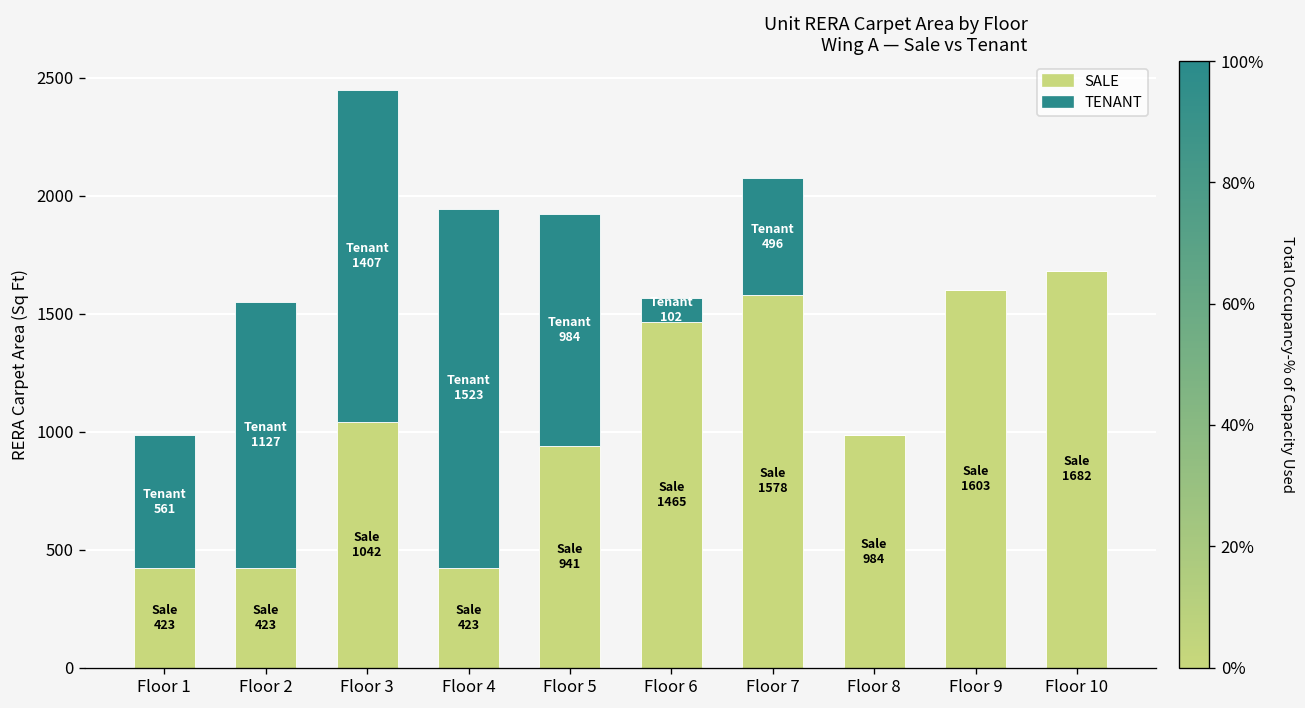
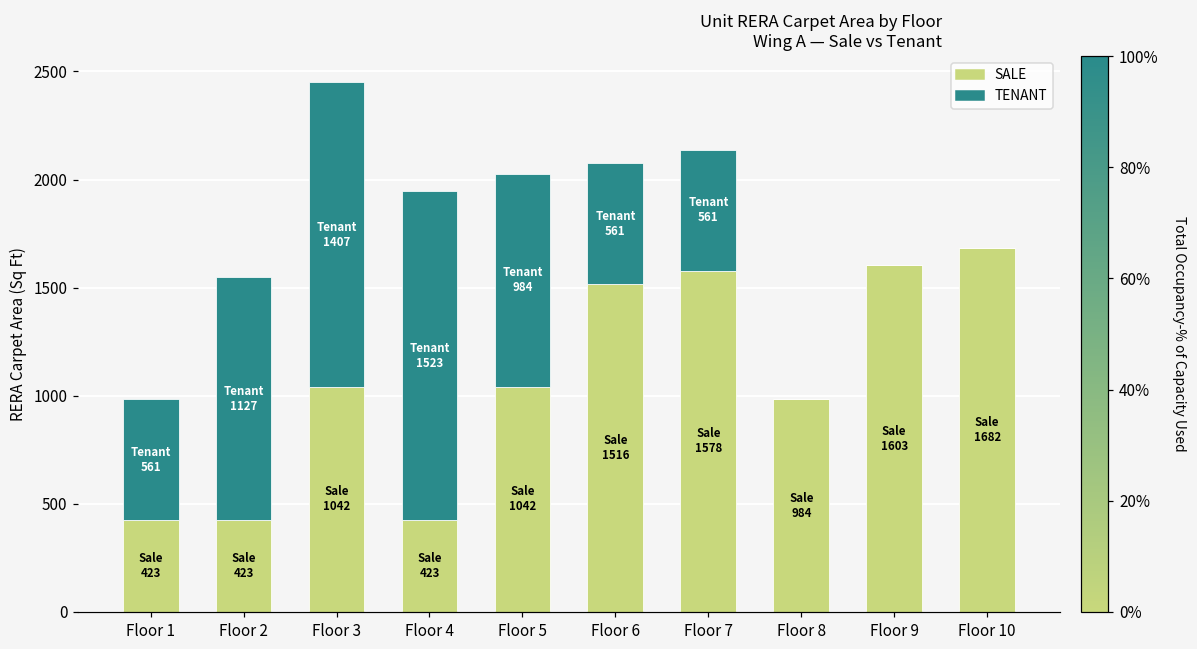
SALE, Floor 5: 941 -> 1042
SALE, Floor 6: 1465 -> 1516
TENANT, Floor 6: 102 -> 561
TENANT, Floor 7: 496 -> 561
